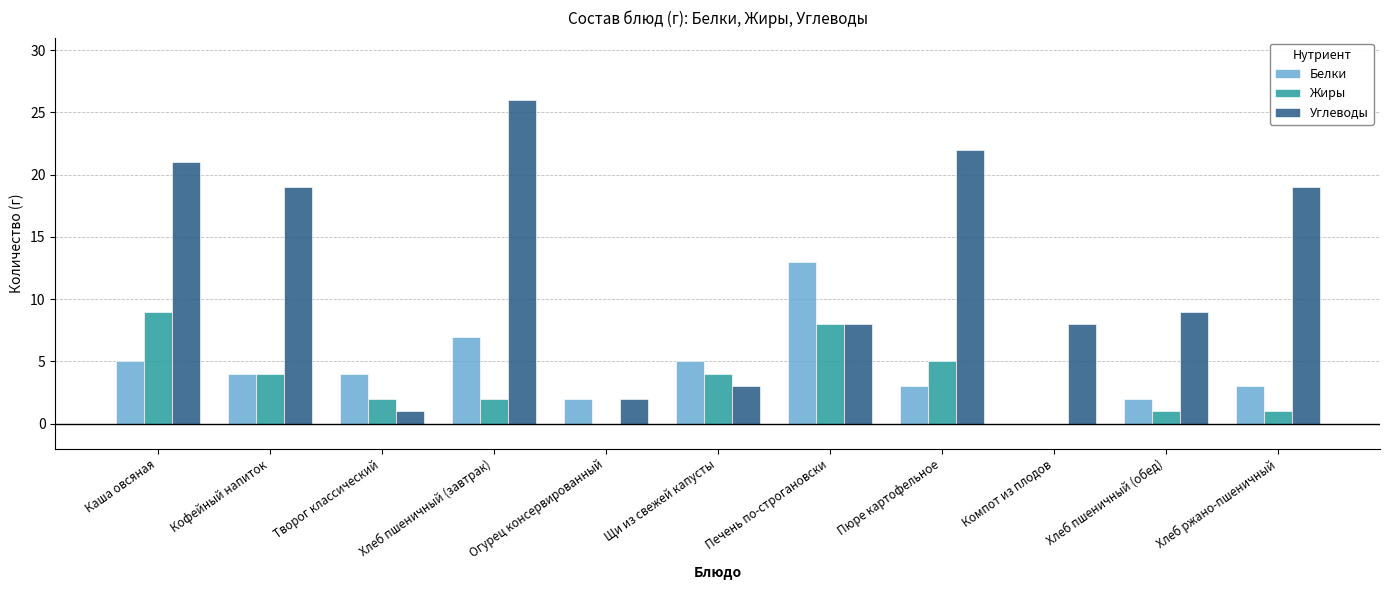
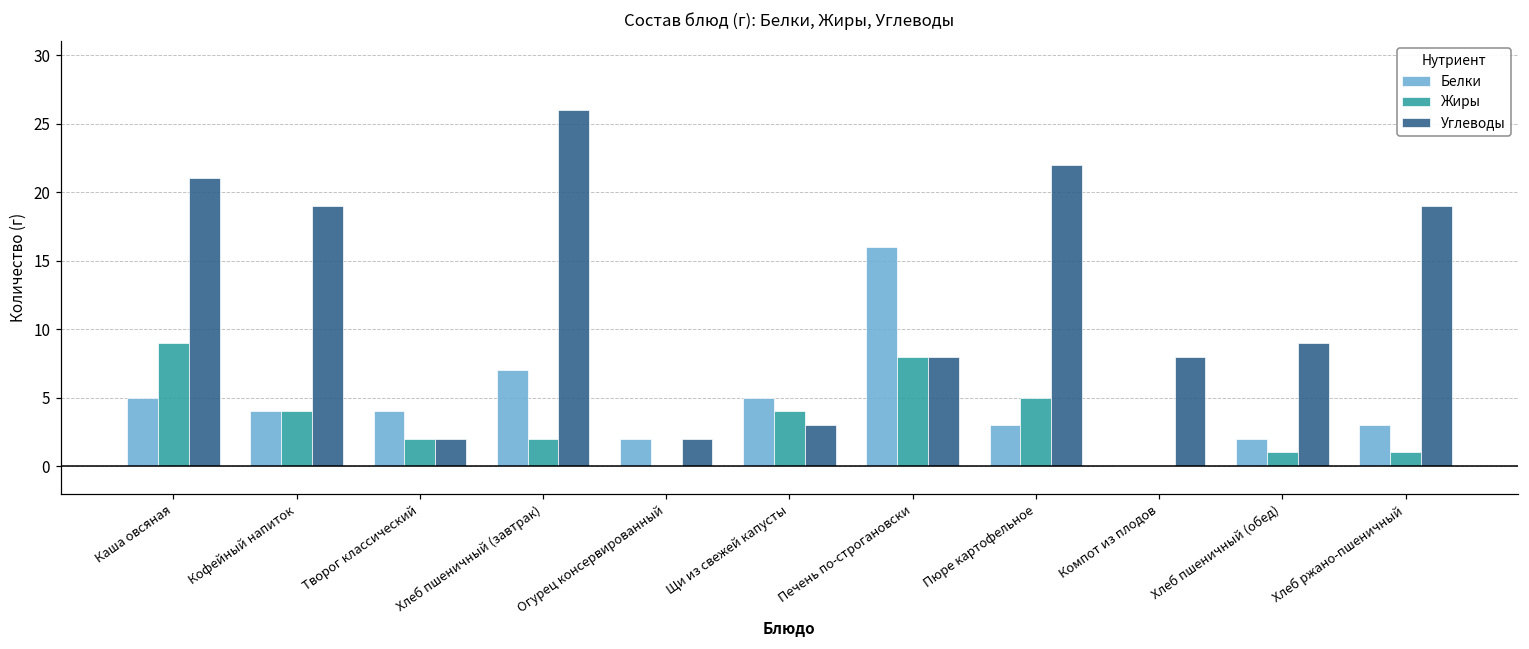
Углеводы, Творог классический: 1 -> 2
Белки, Печень по-строгановски: 13 -> 16
